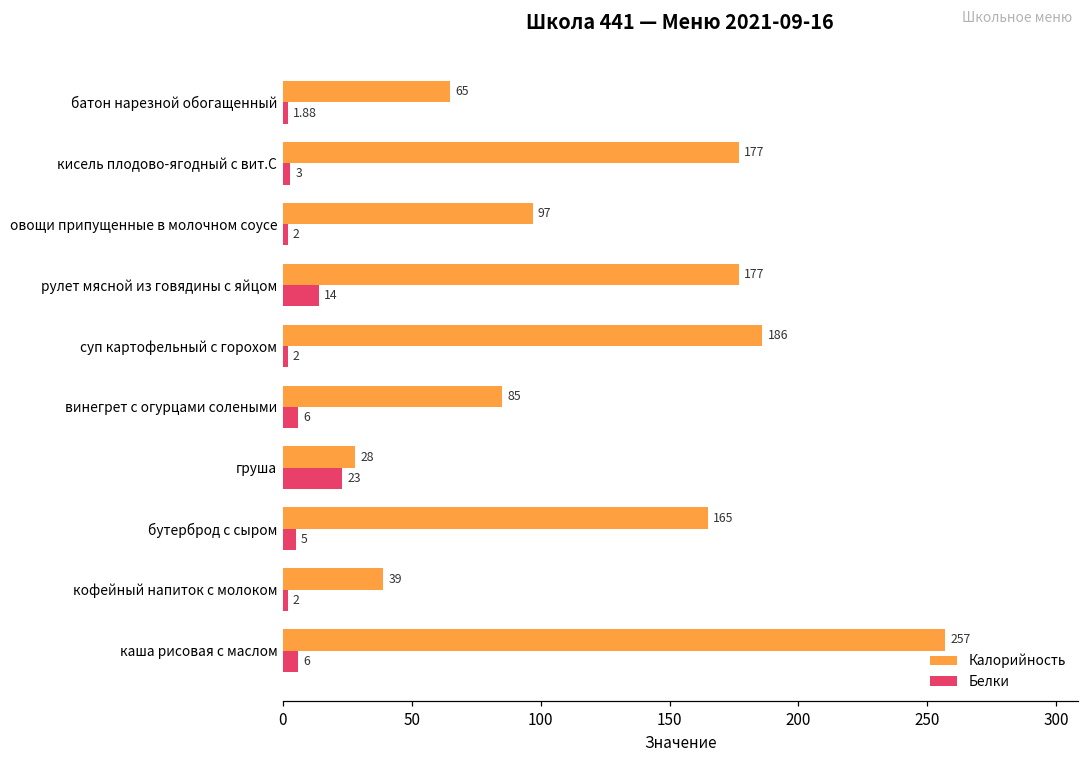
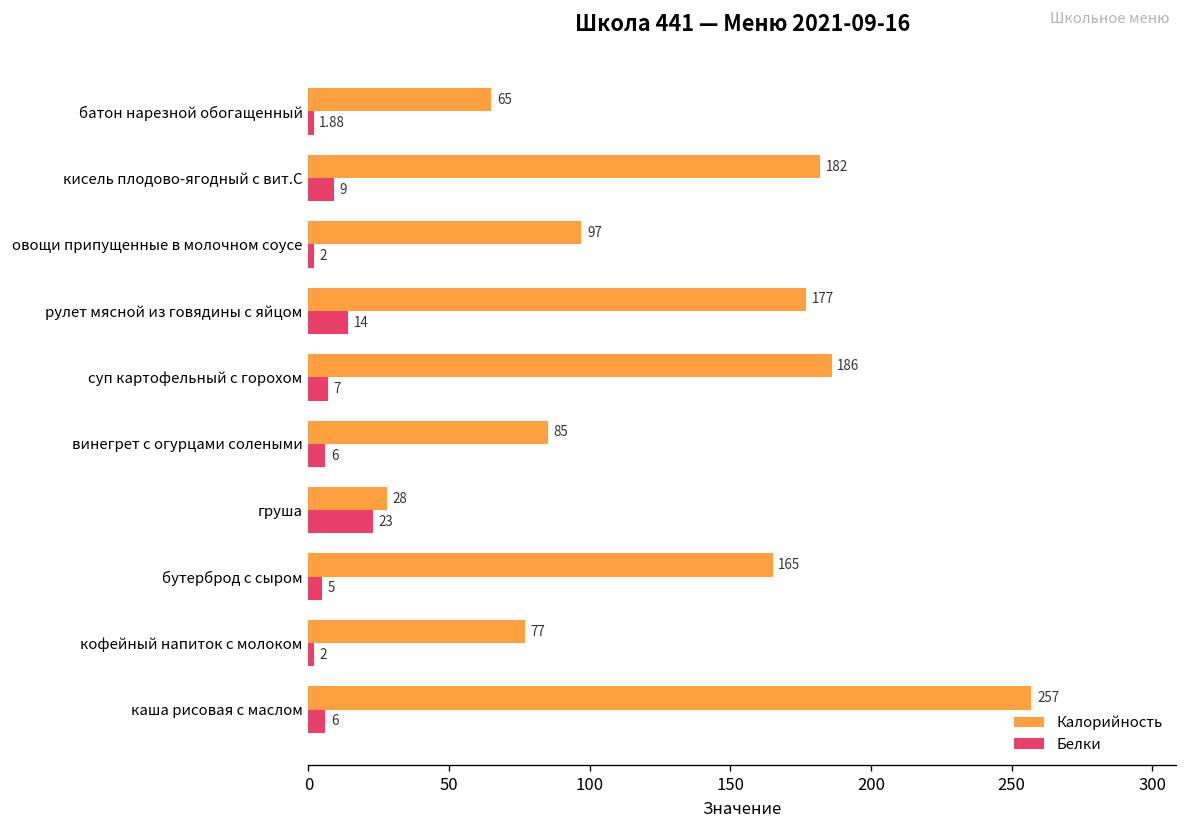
Калорийность, кисель плодово-ягодный с вит.С: 177 -> 182
Белки, кисель плодово-ягодный с вит.С: 3 -> 9
Белки, суп картофельный с горохом: 2 -> 7
Калорийность, кофейный напиток с молоком: 39 -> 77
